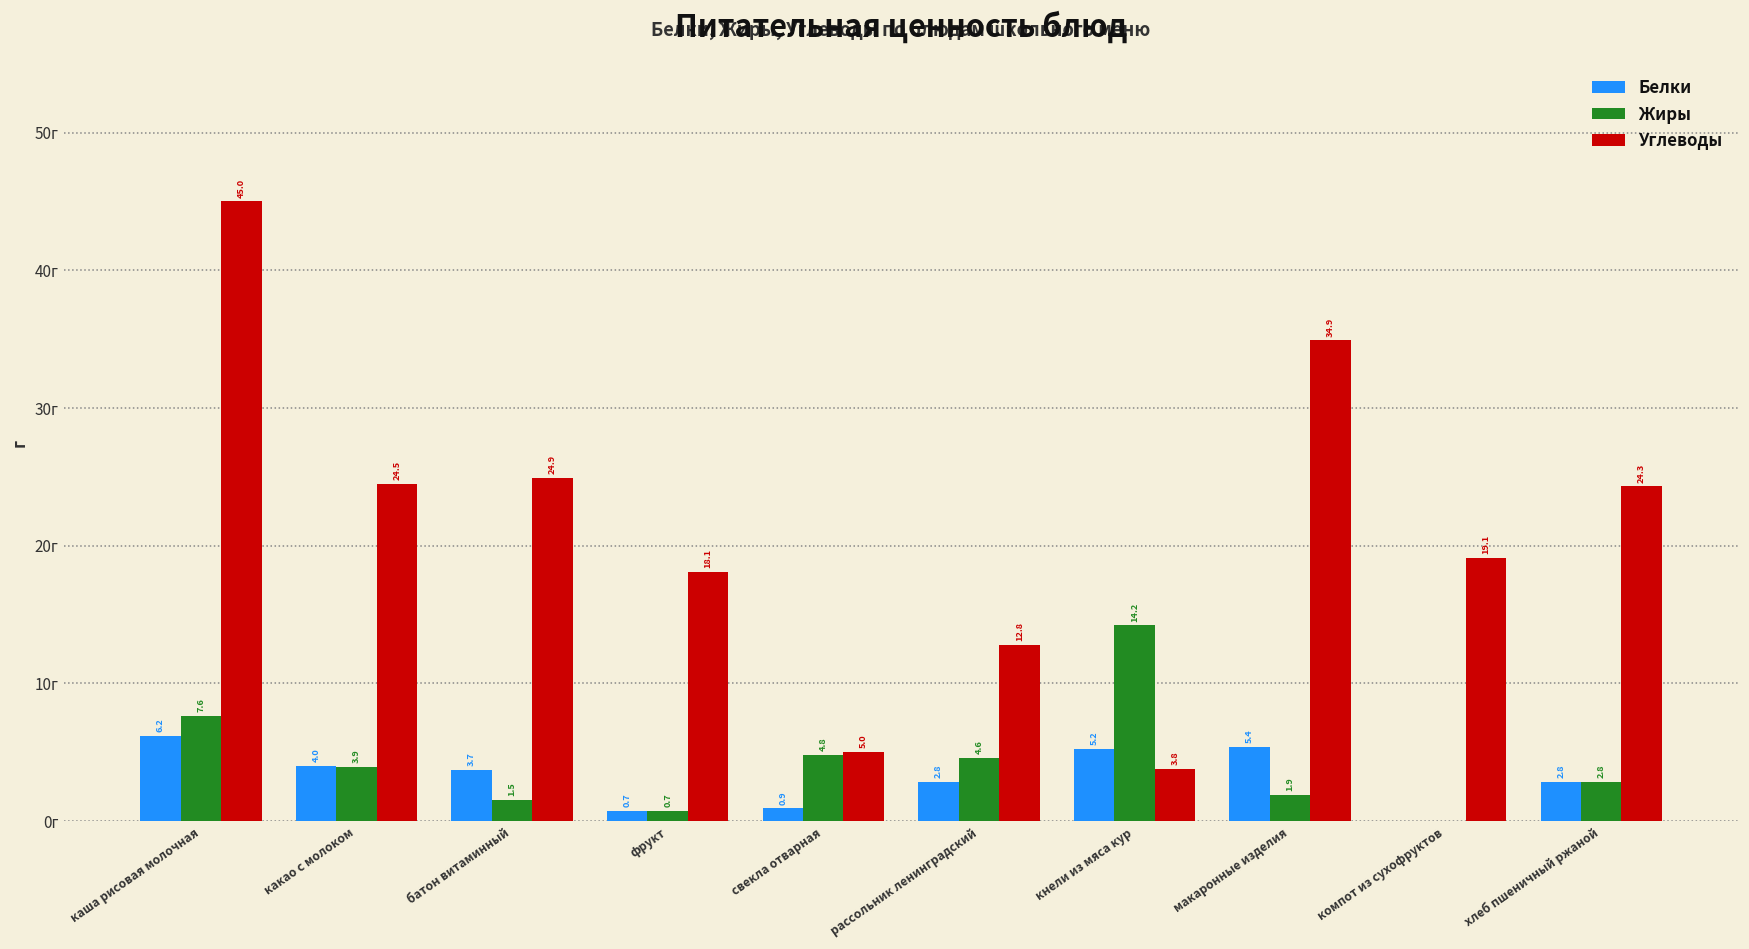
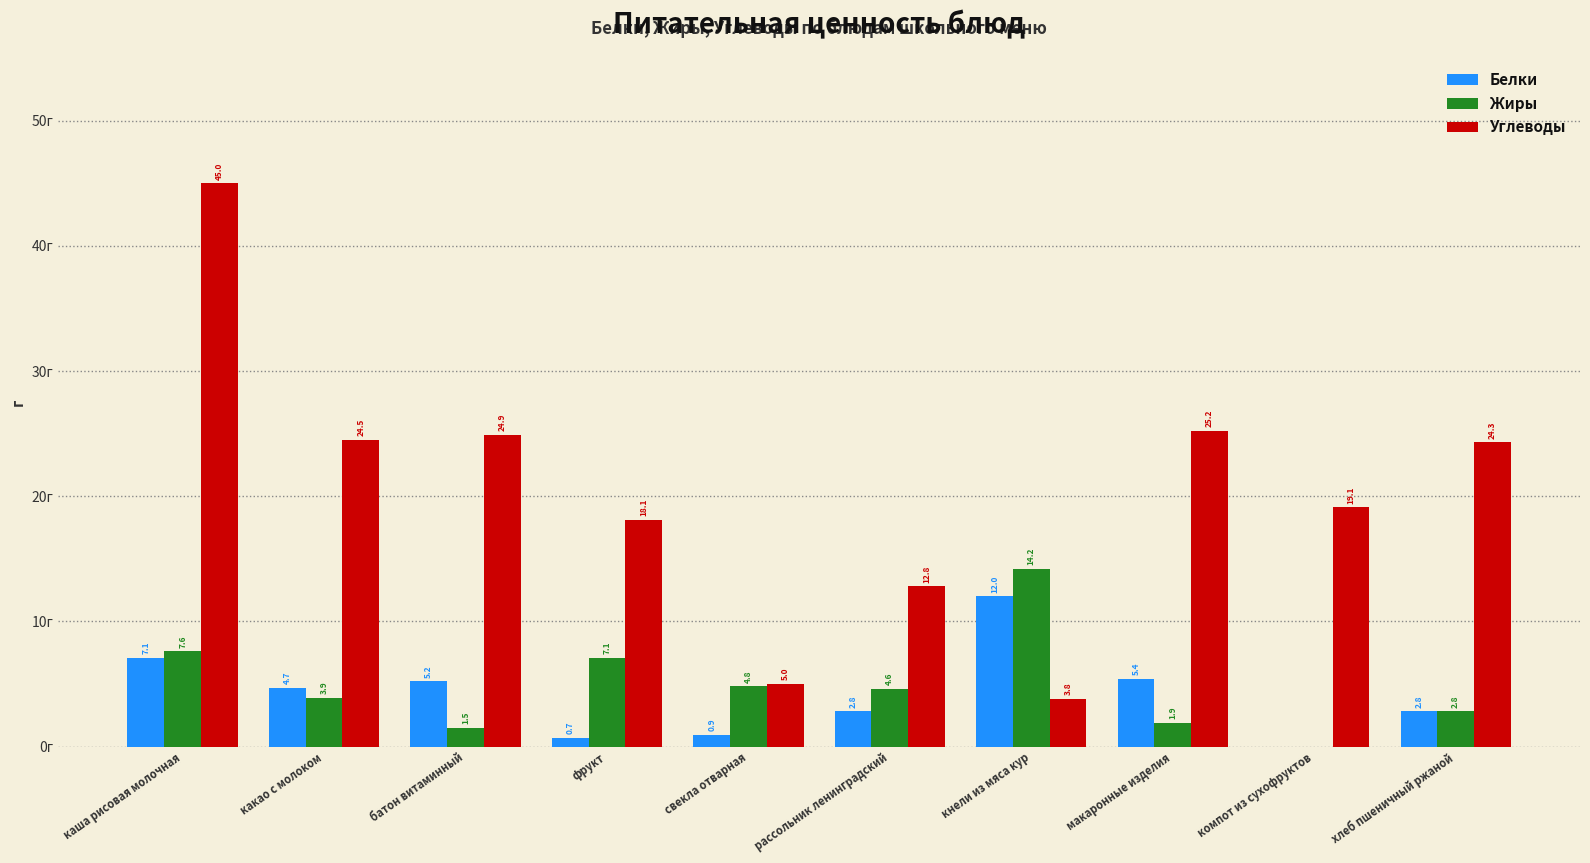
Белки, каша рисовая молочная: 6.2 -> 7.1
Белки, какао с молоком: 4.0 -> 4.7
Белки, батон витаминный: 3.7 -> 5.2
Жиры, фрукт: 0.7 -> 7.1
Белки, кнели из мяса кур: 5.2 -> 12.0
Углеводы, макаронные изделия: 34.9 -> 25.2
